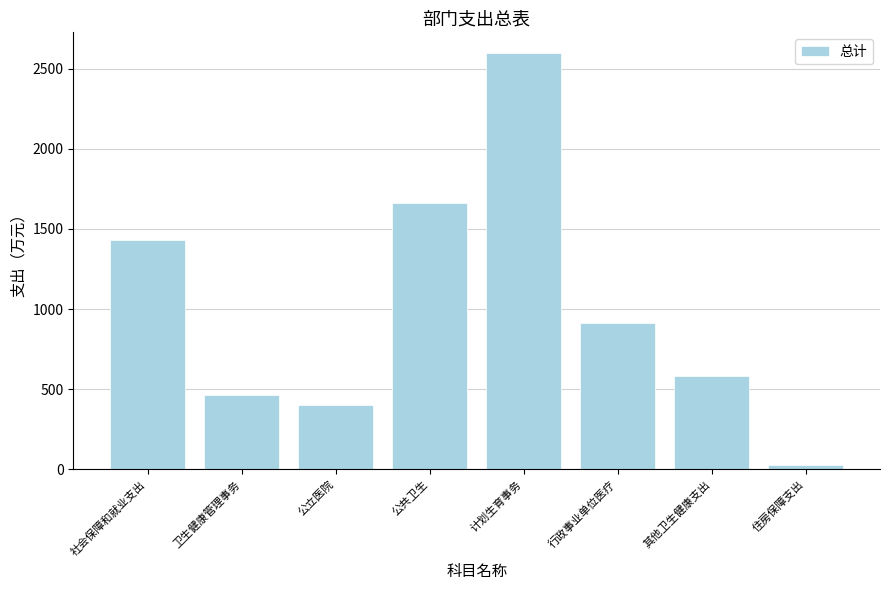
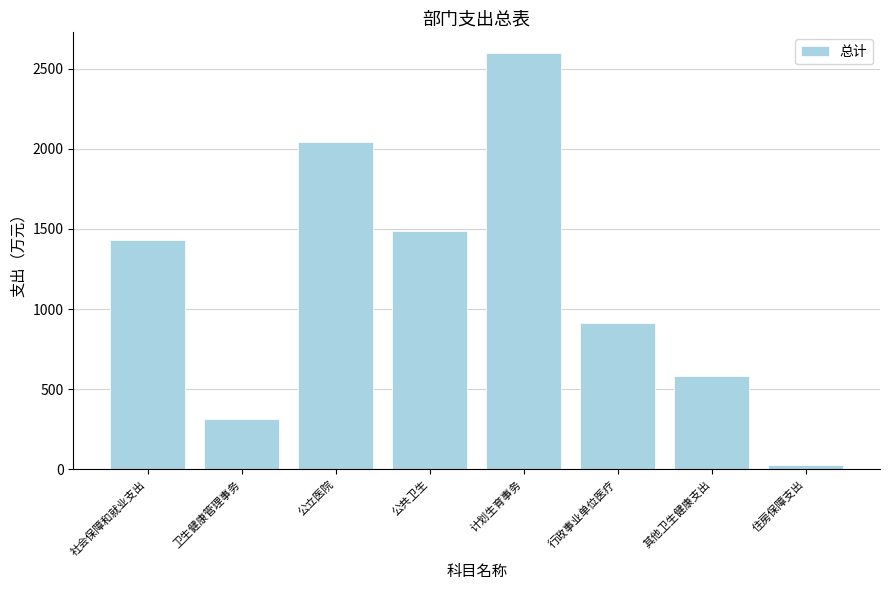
卫生健康管理事务: 470 -> 310
公立医院: 400 -> 2040
公共卫生: 1660 -> 1490
